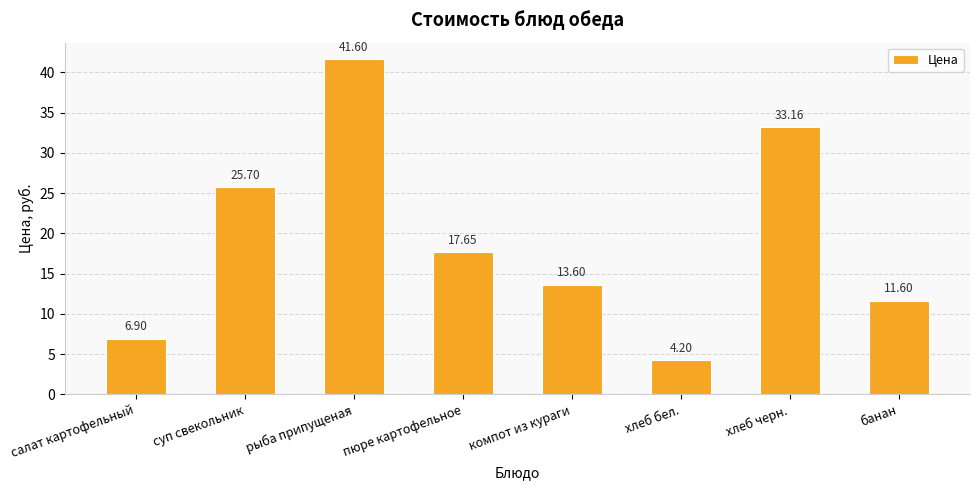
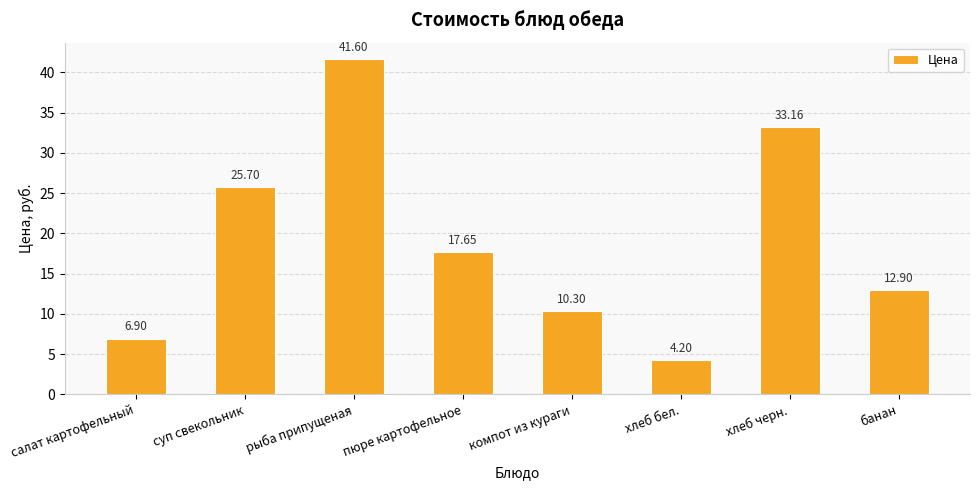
компот из кураги: 13.60 -> 10.30
банан: 11.60 -> 12.90
